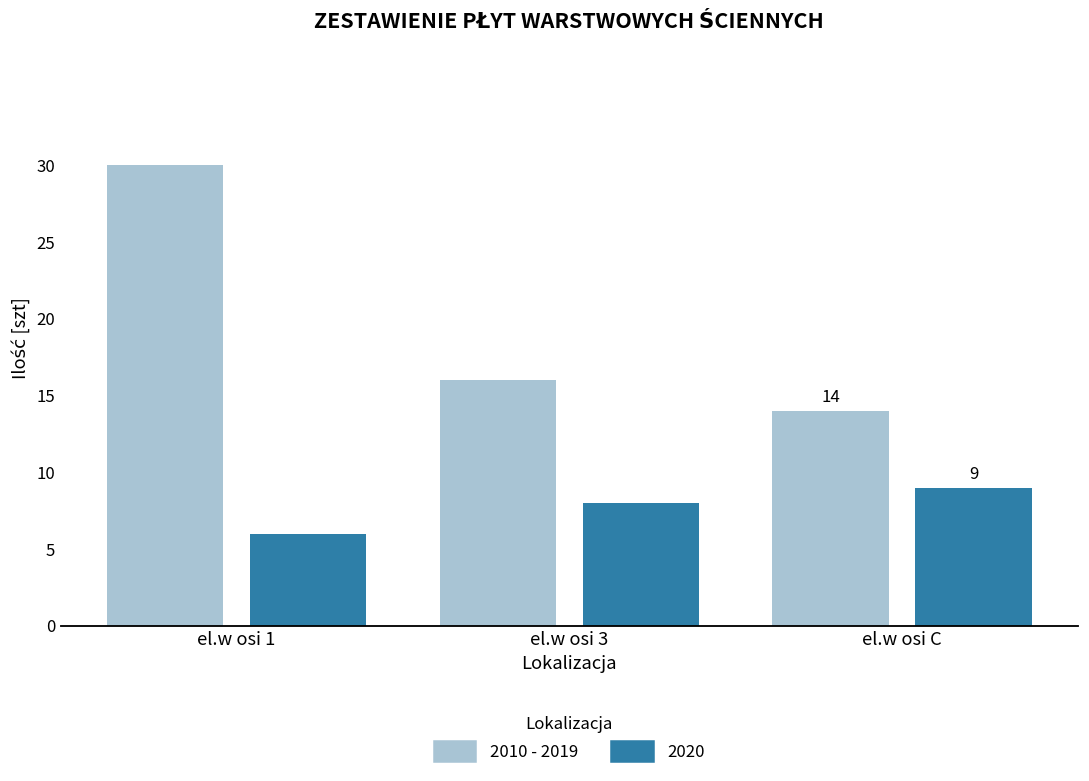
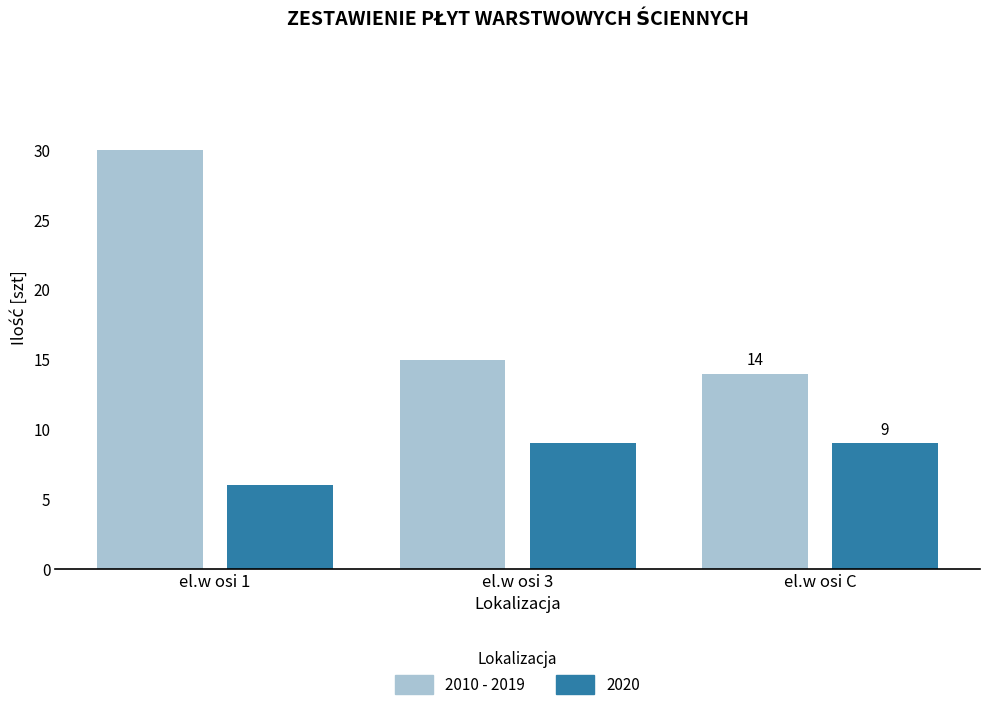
2010 - 2019, el.w osi 3: 16 -> 15
2020, el.w osi 3: 8 -> 9
